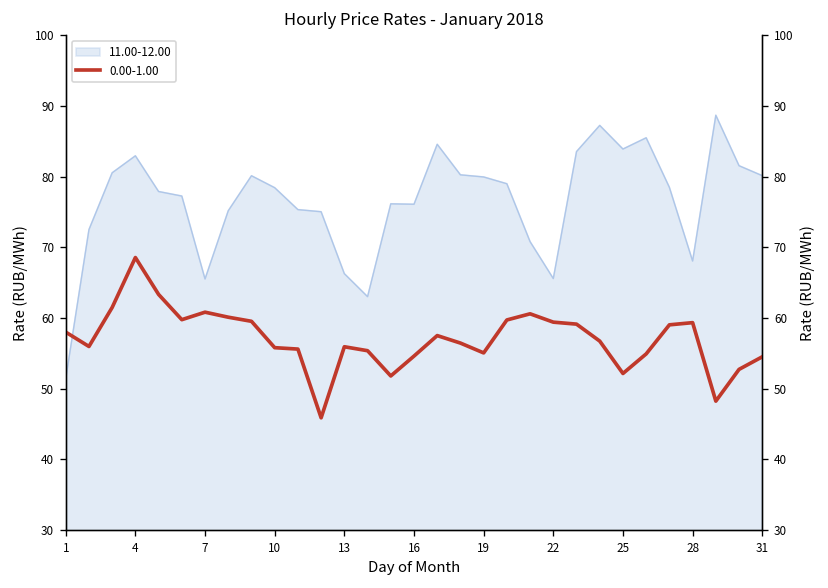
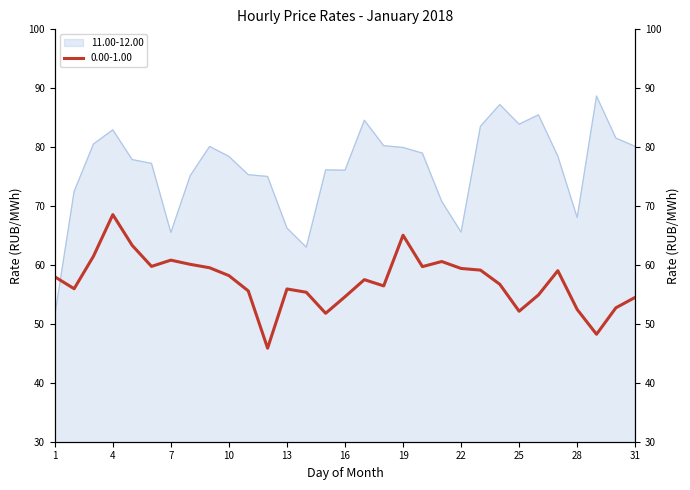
0.00-1.00, 10: 56 -> 58
0.00-1.00, 19: 55 -> 65
0.00-1.00, 28: 59 -> 52
